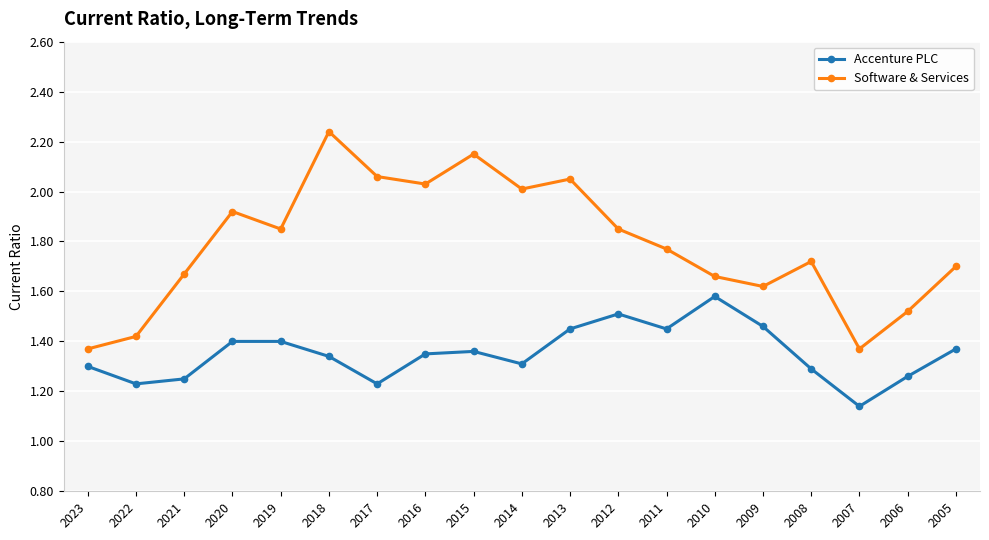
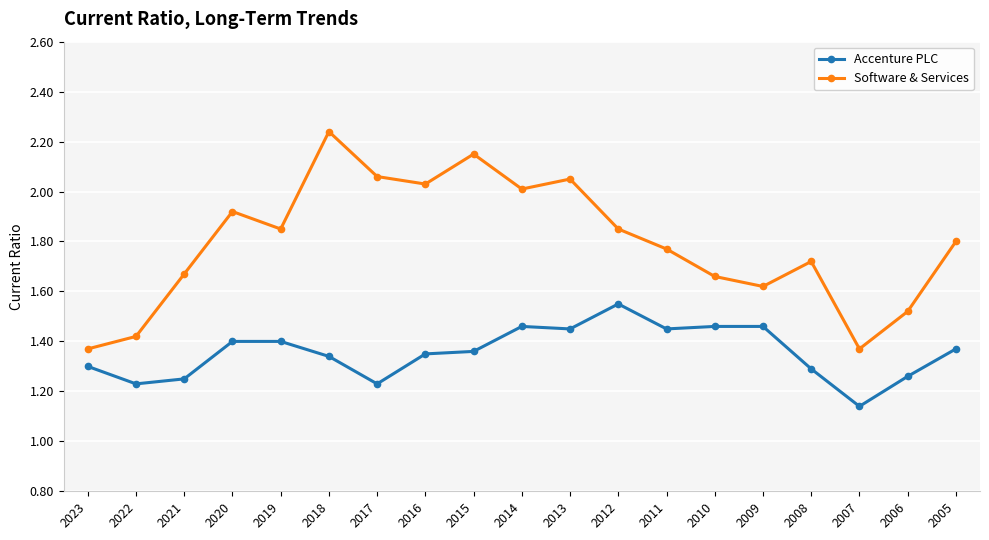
Accenture PLC, 2014: 1.31 -> 1.46
Accenture PLC, 2012: 1.51 -> 1.55
Accenture PLC, 2010: 1.58 -> 1.46
Software & Services, 2005: 1.7 -> 1.8
